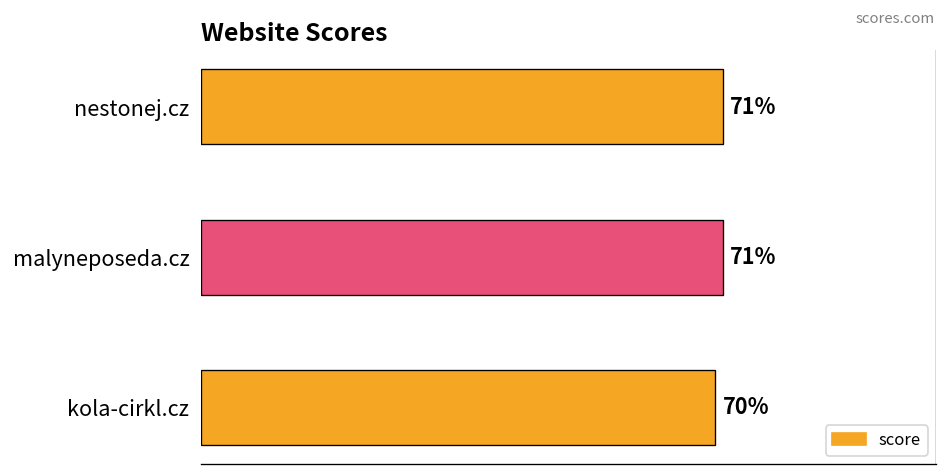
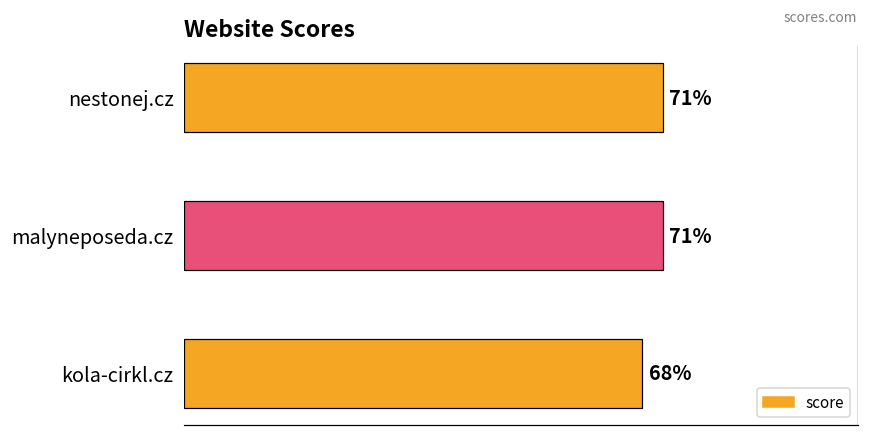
kola-cirkl.cz: 70% -> 68%
